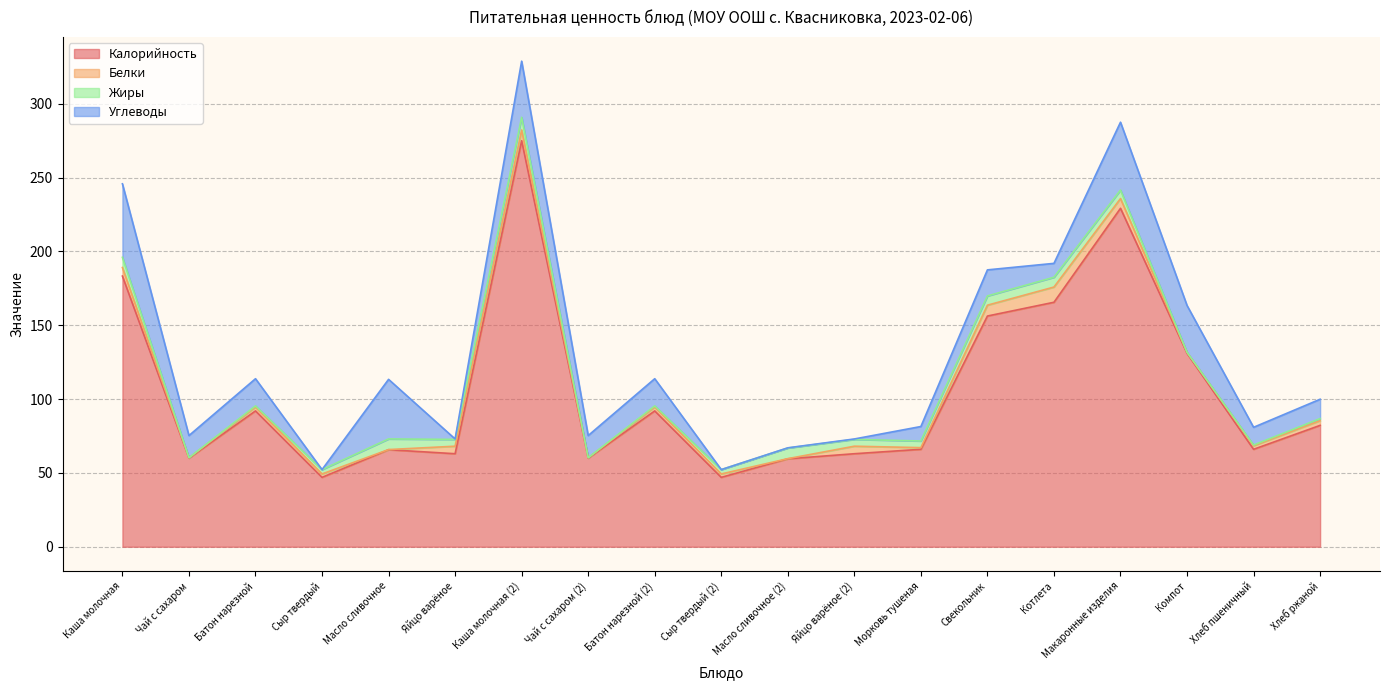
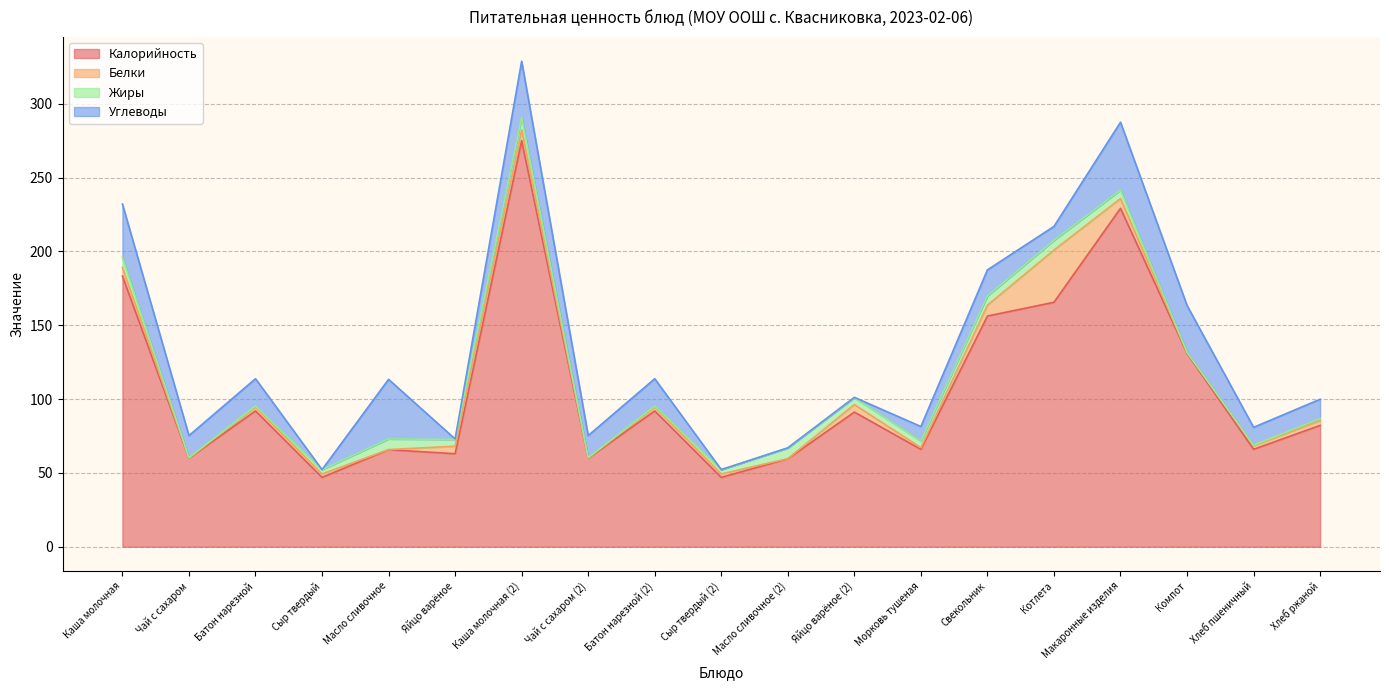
Углеводы, Каша молочная: 50 -> 36
Калорийность, Яйцо варёное (2): 63 -> 91
Белки, Котлета: 10 -> 35
